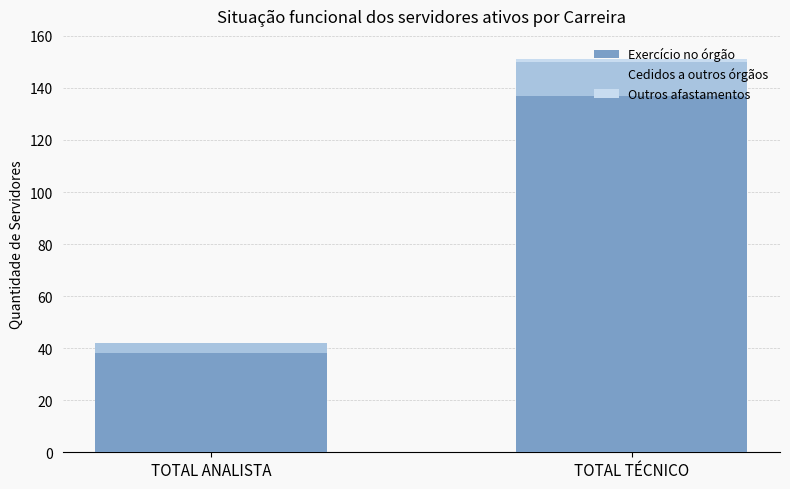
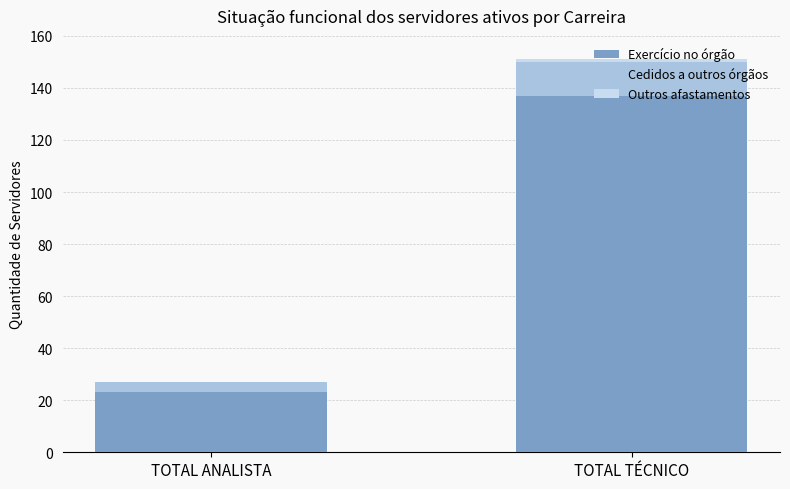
Exercício no órgão, TOTAL ANALISTA: 38 -> 23
